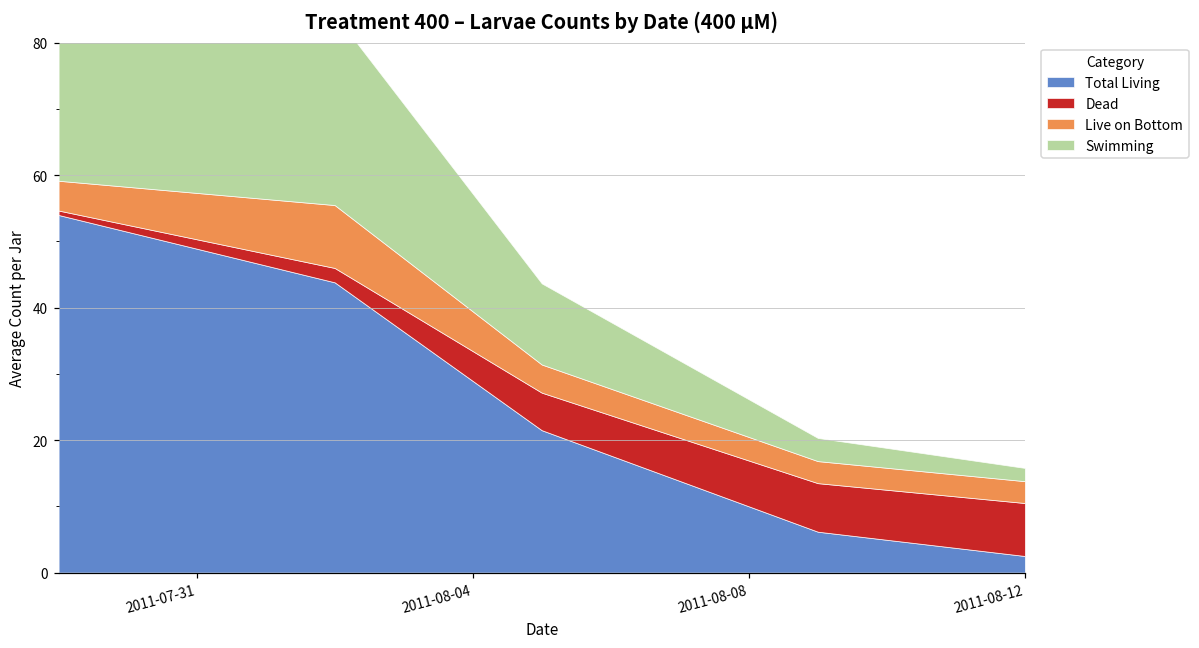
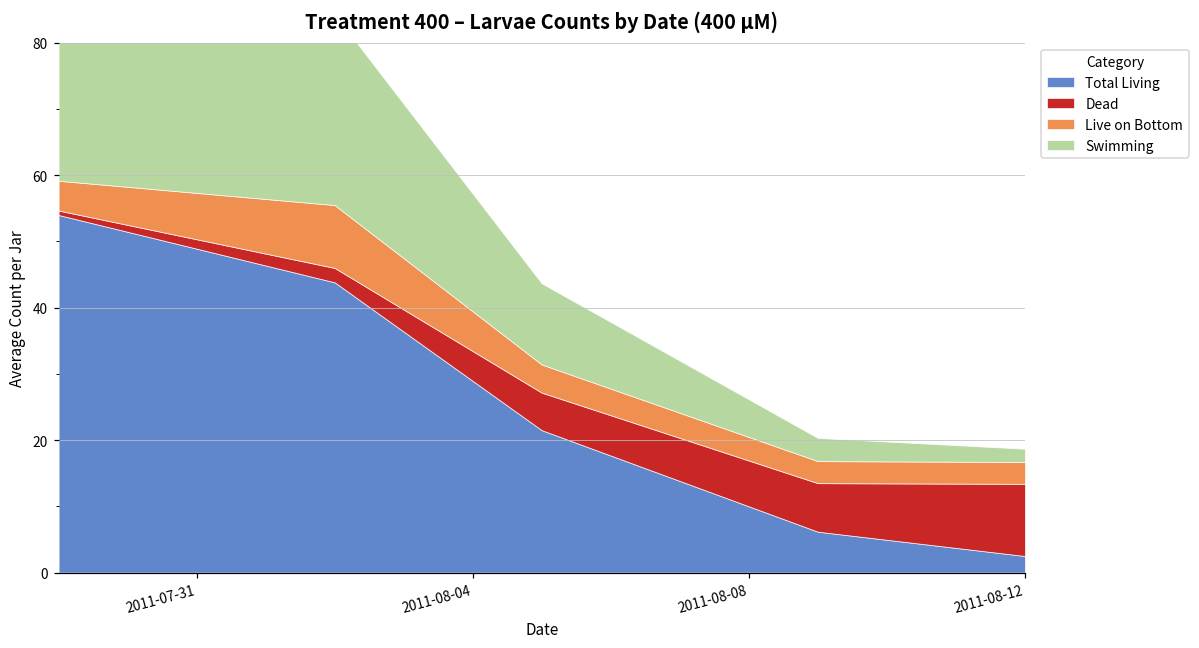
Dead, 2011-08-12: 8 -> 11
